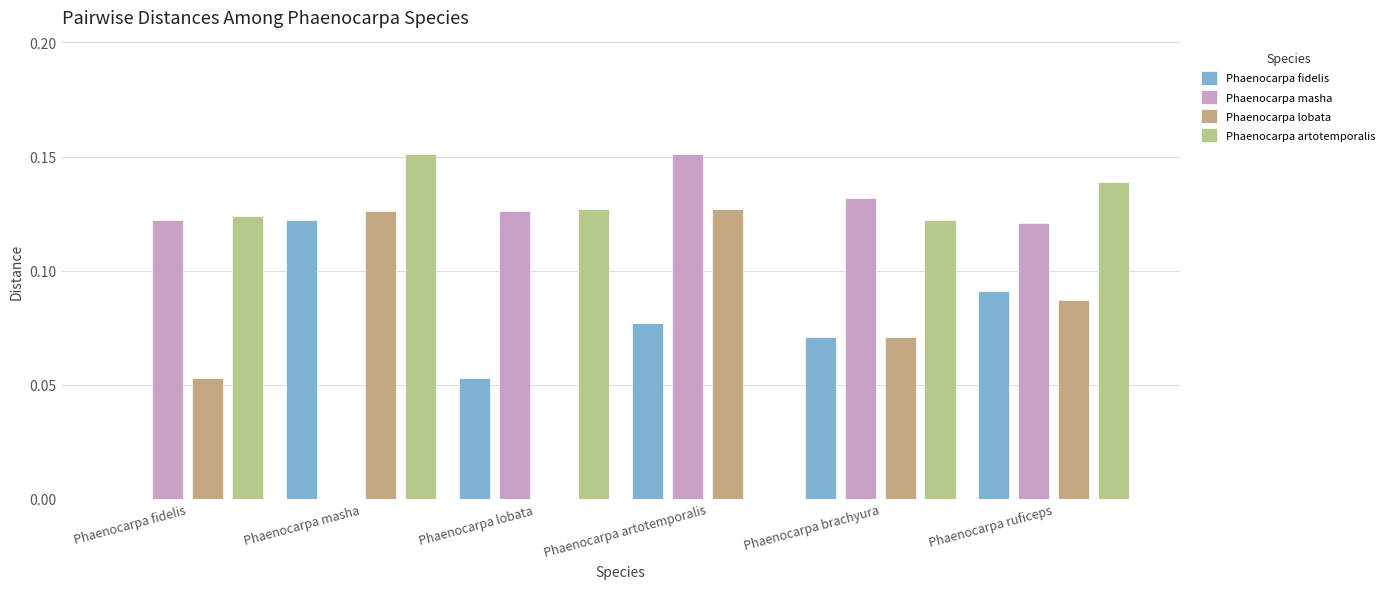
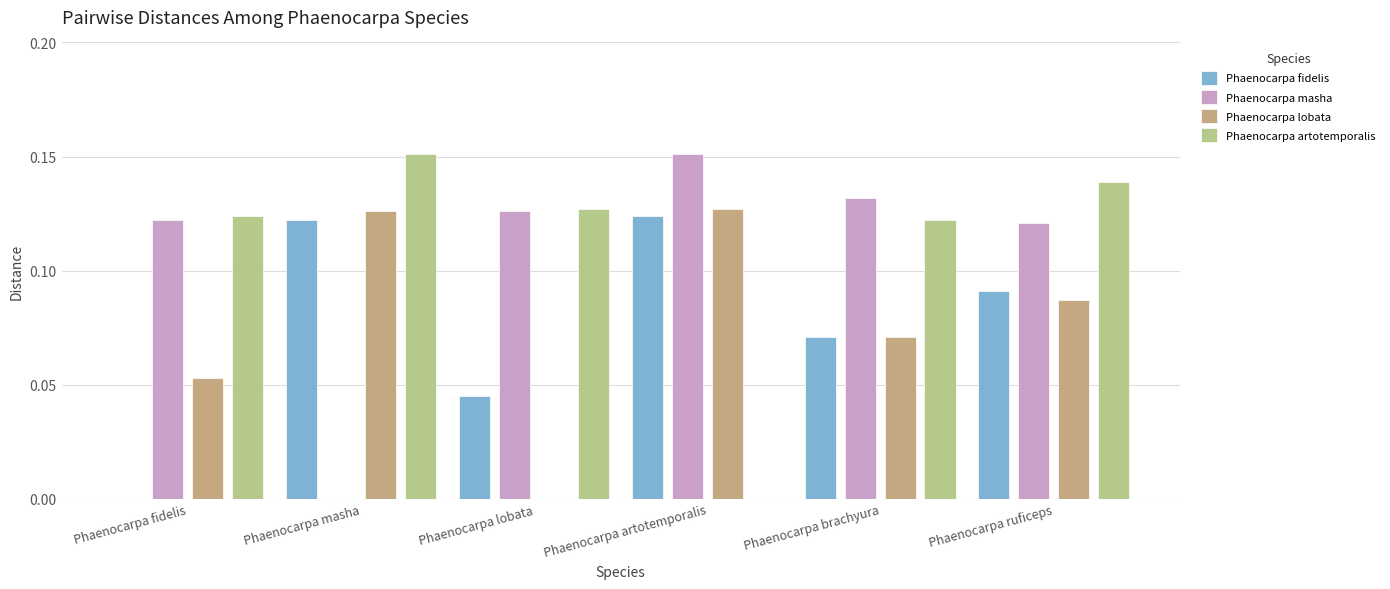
Phaenocarpa fidelis, Phaenocarpa lobata: 0.053 -> 0.045
Phaenocarpa fidelis, Phaenocarpa artotemporalis: 0.077 -> 0.124
